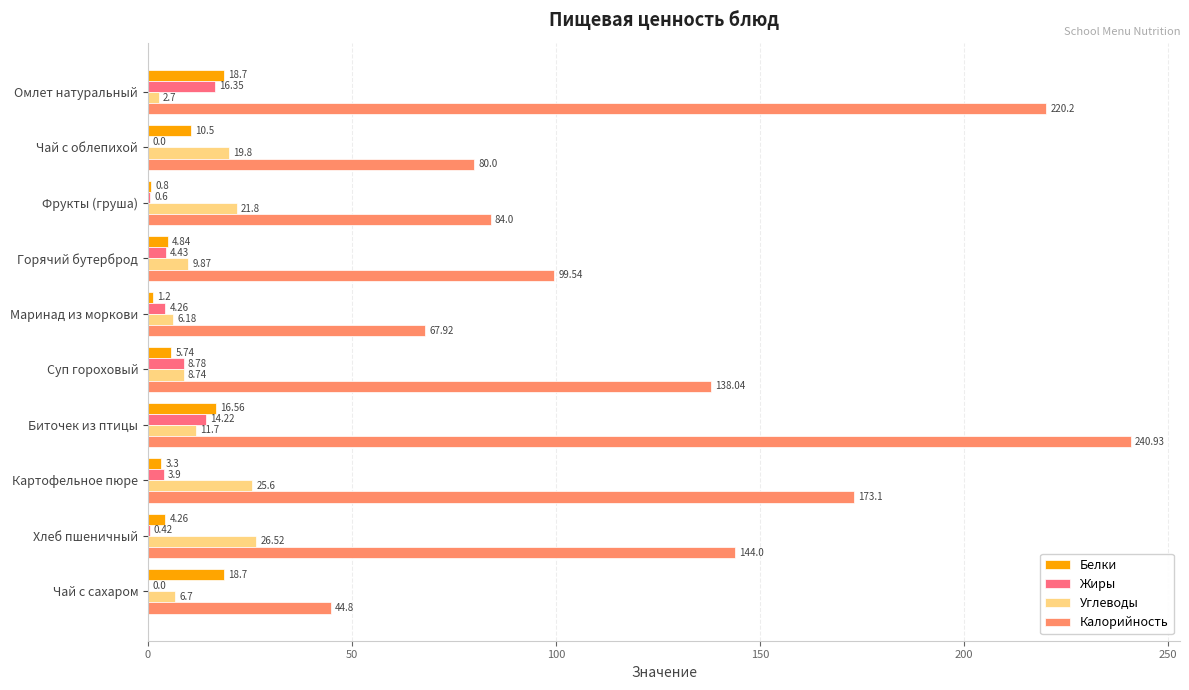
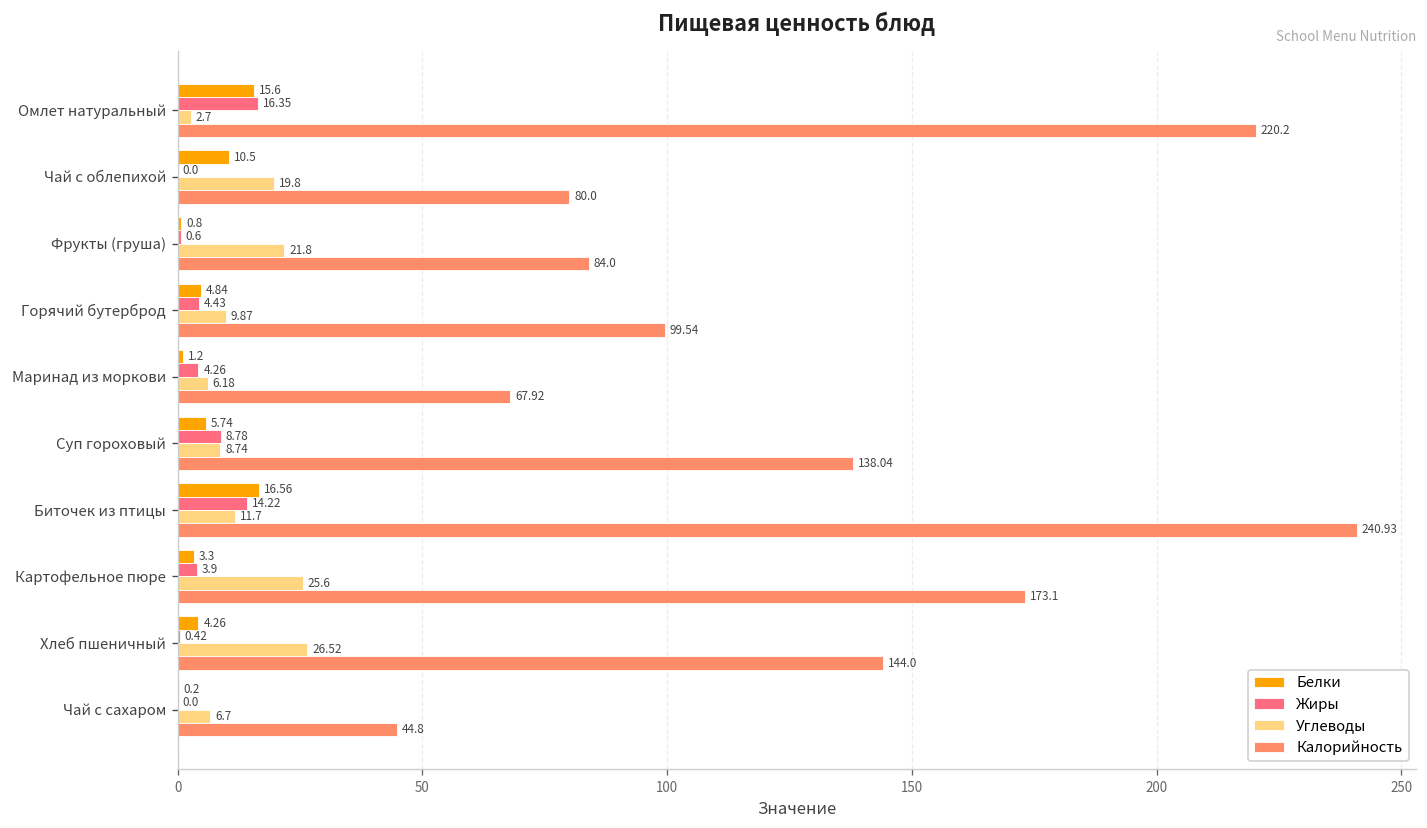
Белки, Омлет натуральный: 18.7 -> 15.6
Белки, Чай с сахаром: 18.7 -> 0.2
